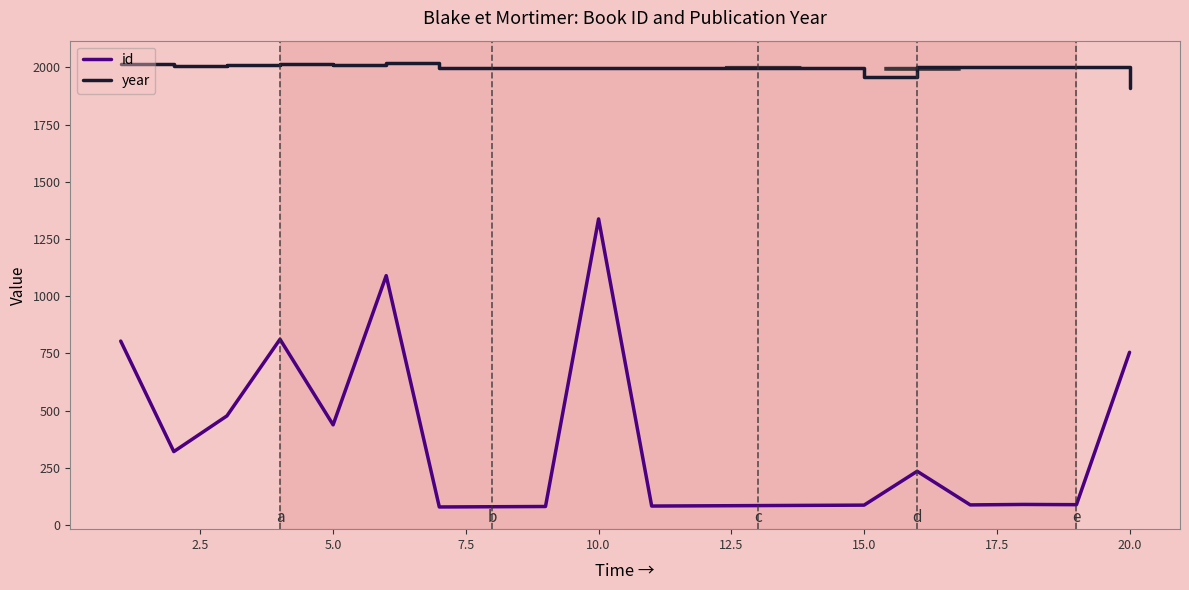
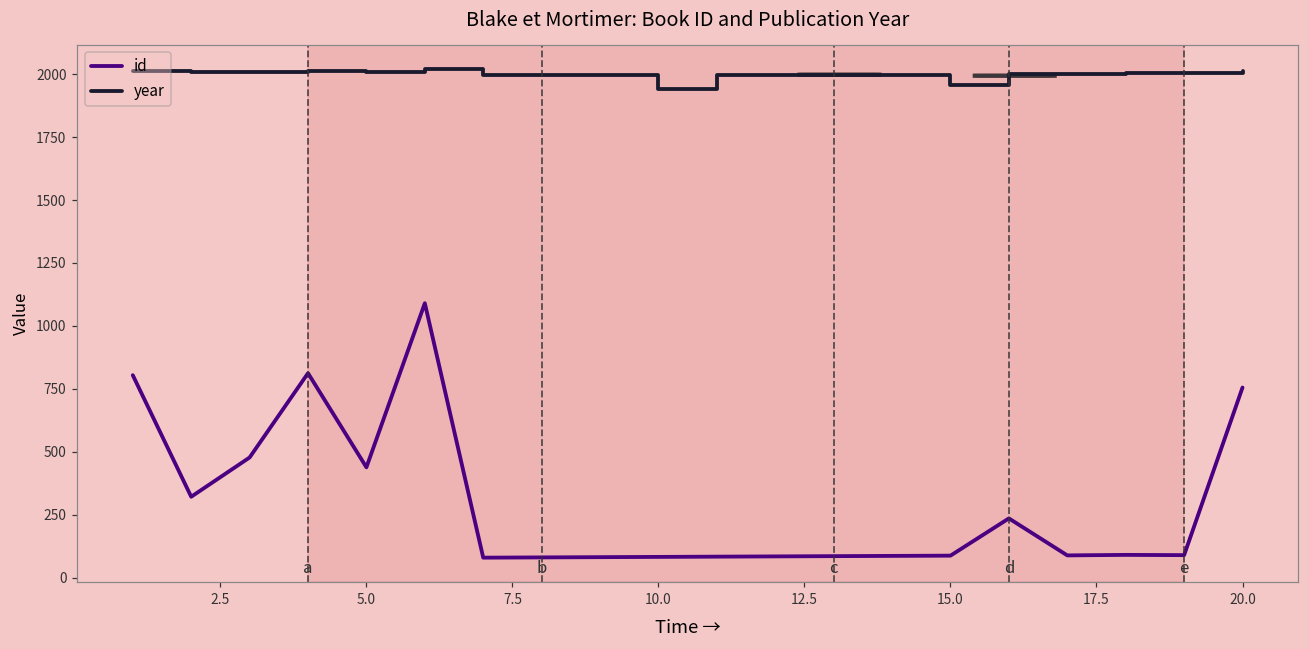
id, 10.0: 1340 -> 80
year, 10.0: 2000 -> 1940
year, 20.0: 1910 -> 2010
